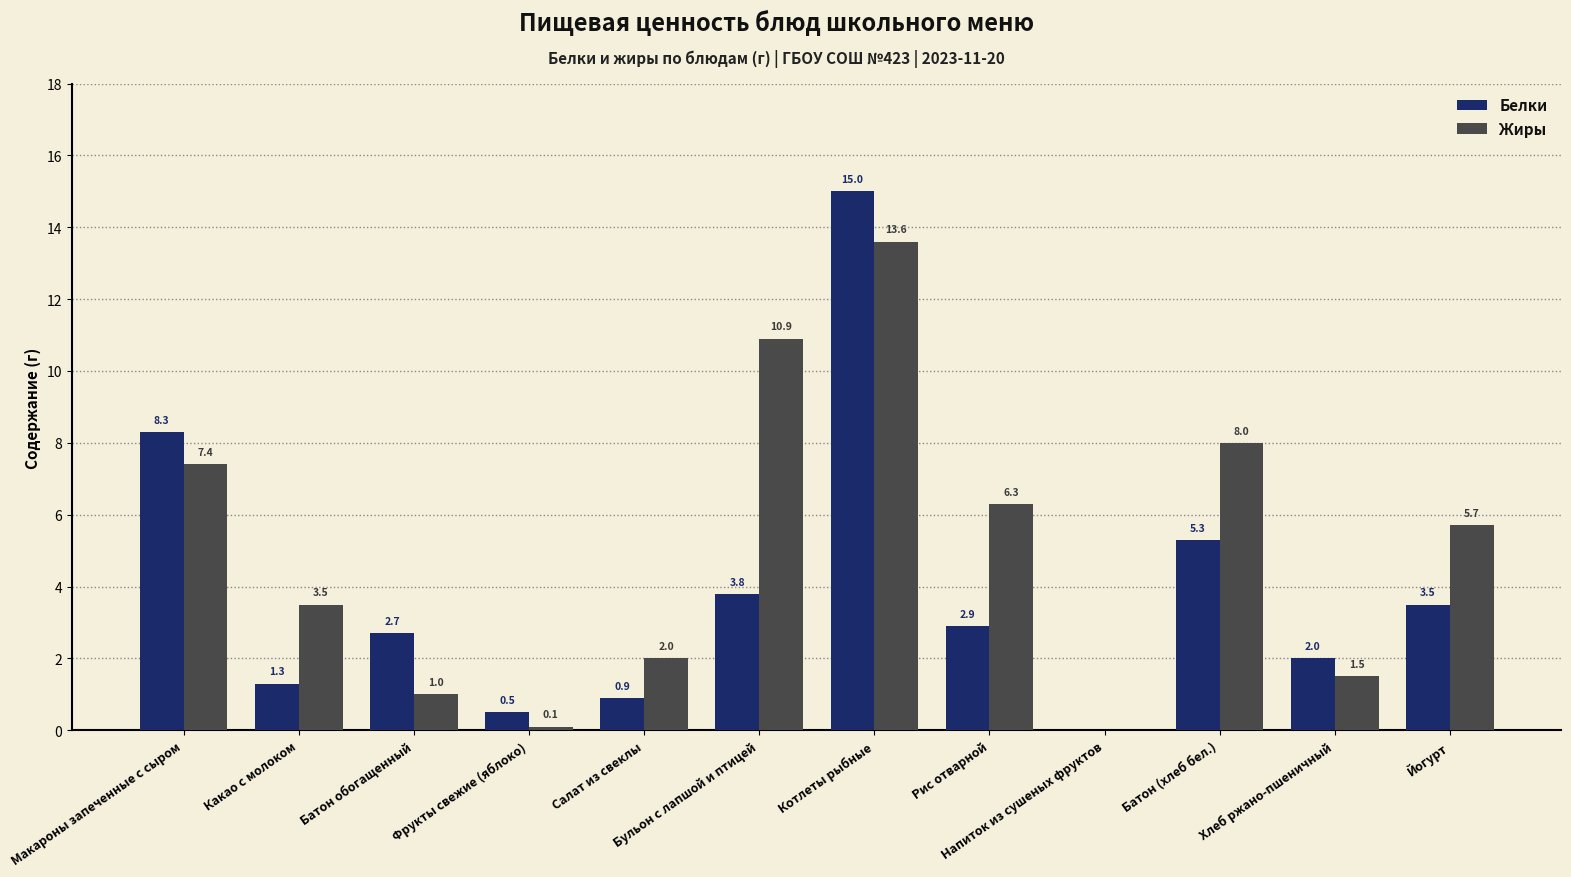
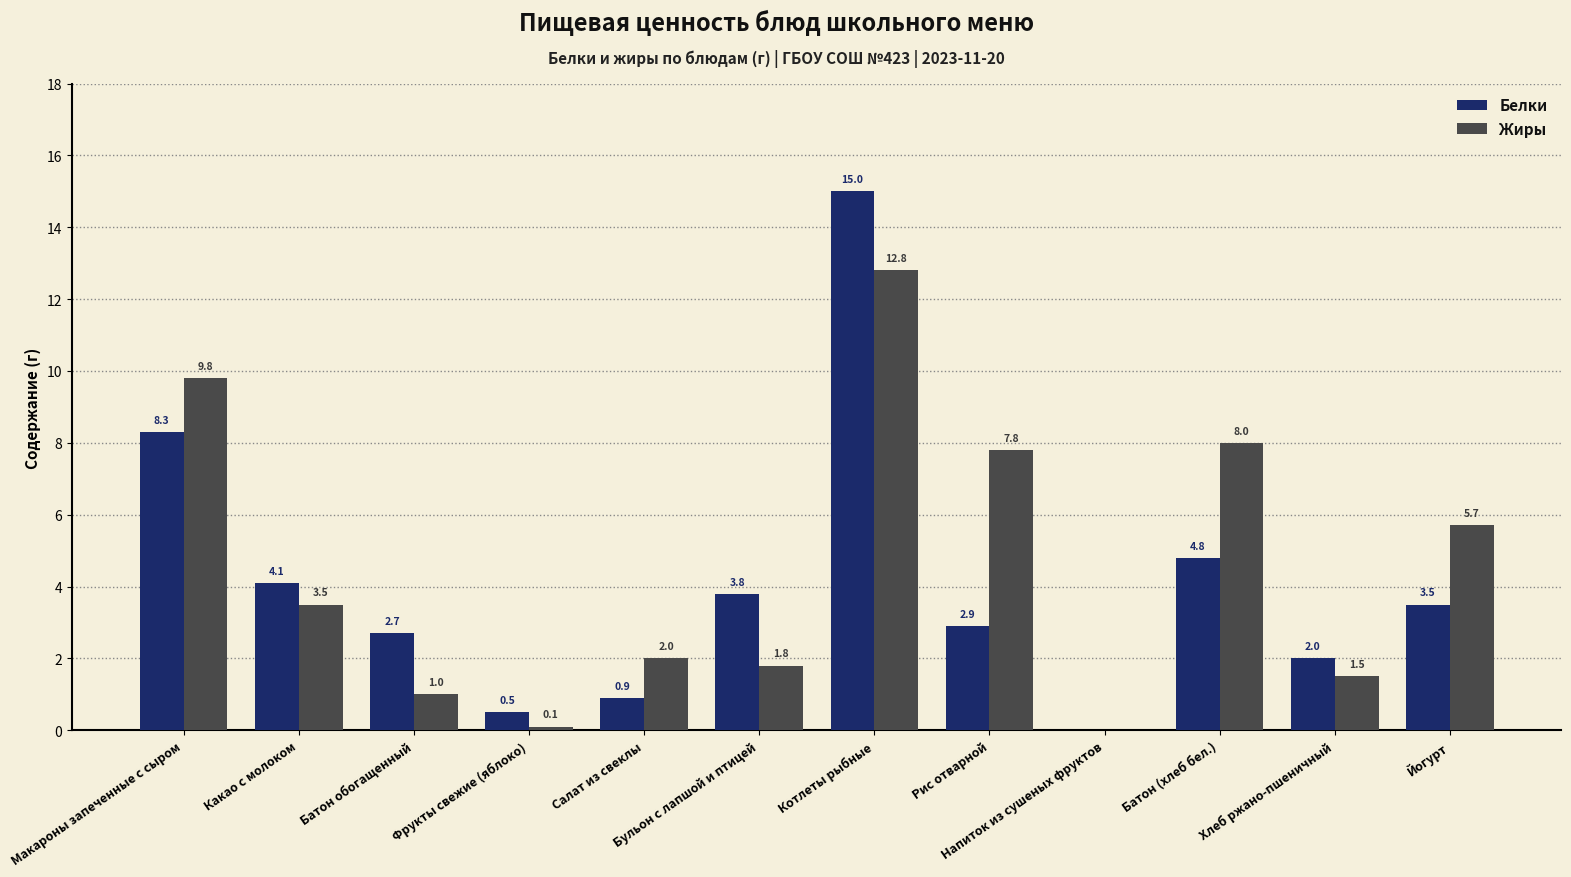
Жиры, Макароны запеченные с сыром: 7.4 -> 9.8
Белки, Какао с молоком: 1.3 -> 4.1
Жиры, Бульон с лапшой и птицей: 10.9 -> 1.8
Жиры, Котлеты рыбные: 13.6 -> 12.8
Жиры, Рис отварной: 6.3 -> 7.8
Белки, Батон (хлеб бел.): 5.3 -> 4.8
